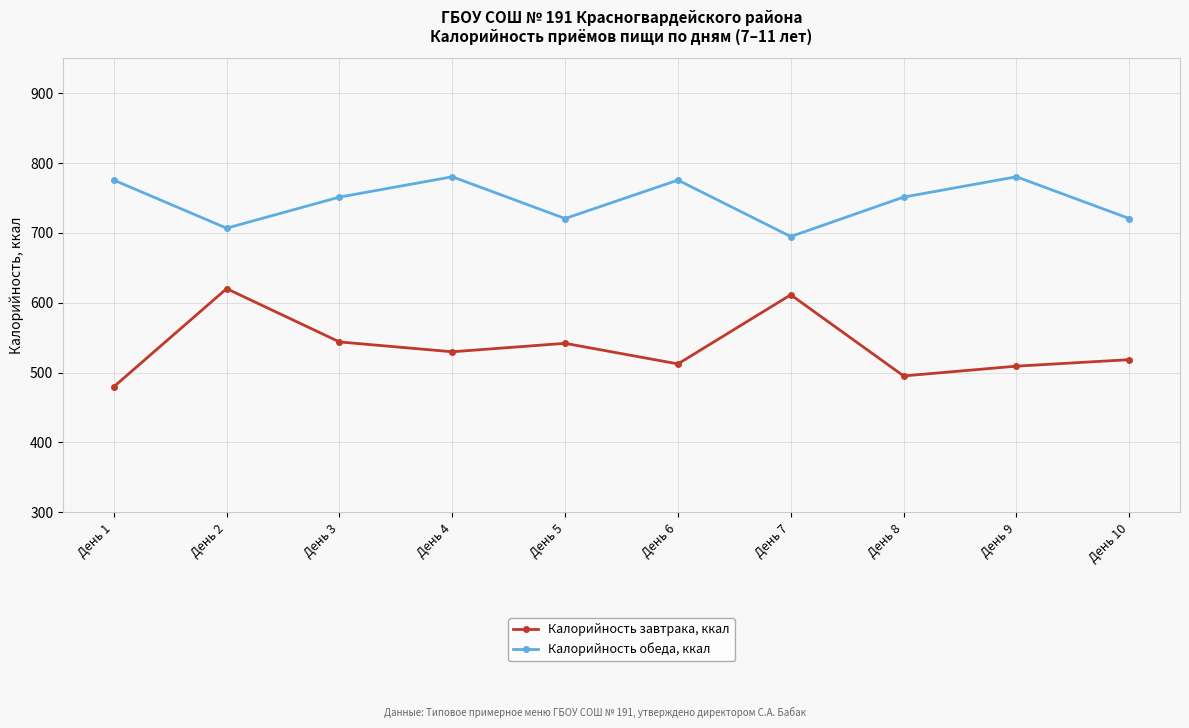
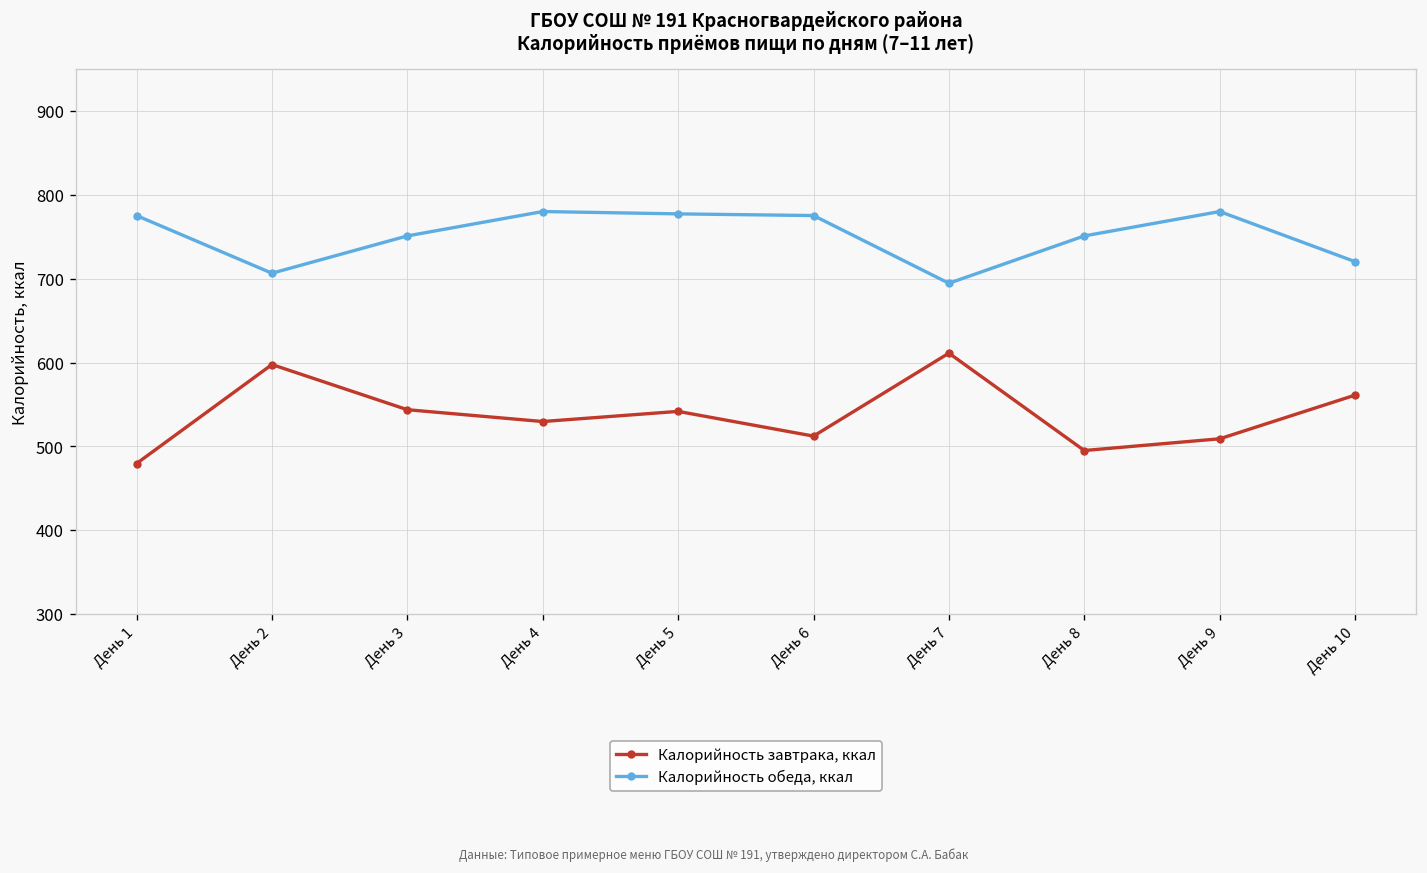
Калорийность завтрака, ккал, День 2: 620 -> 600
Калорийность обеда, ккал, День 5: 720 -> 780
Калорийность завтрака, ккал, День 10: 520 -> 560
